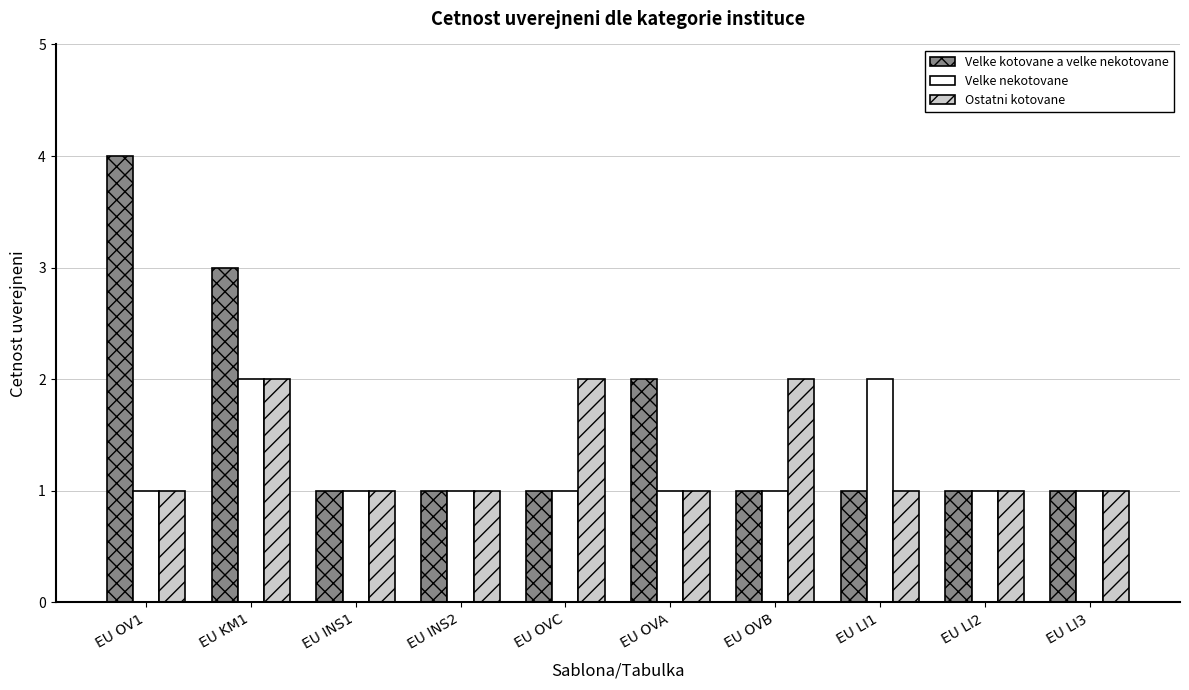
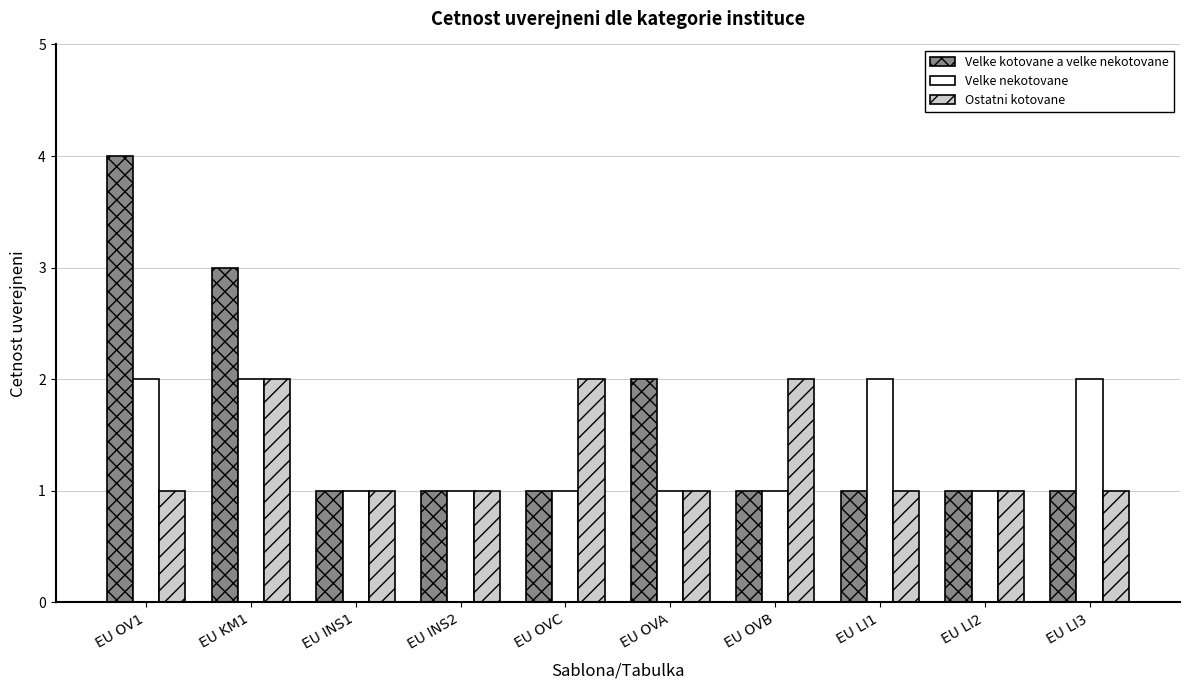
Velke nekotovane, EU OV1: 1 -> 2
Velke nekotovane, EU LI3: 1 -> 2
